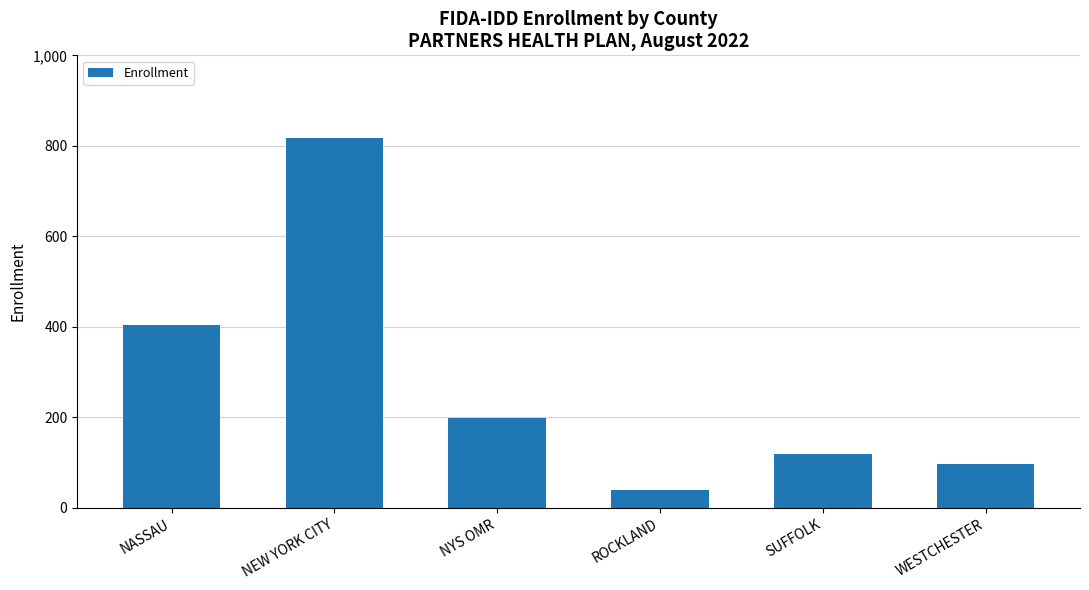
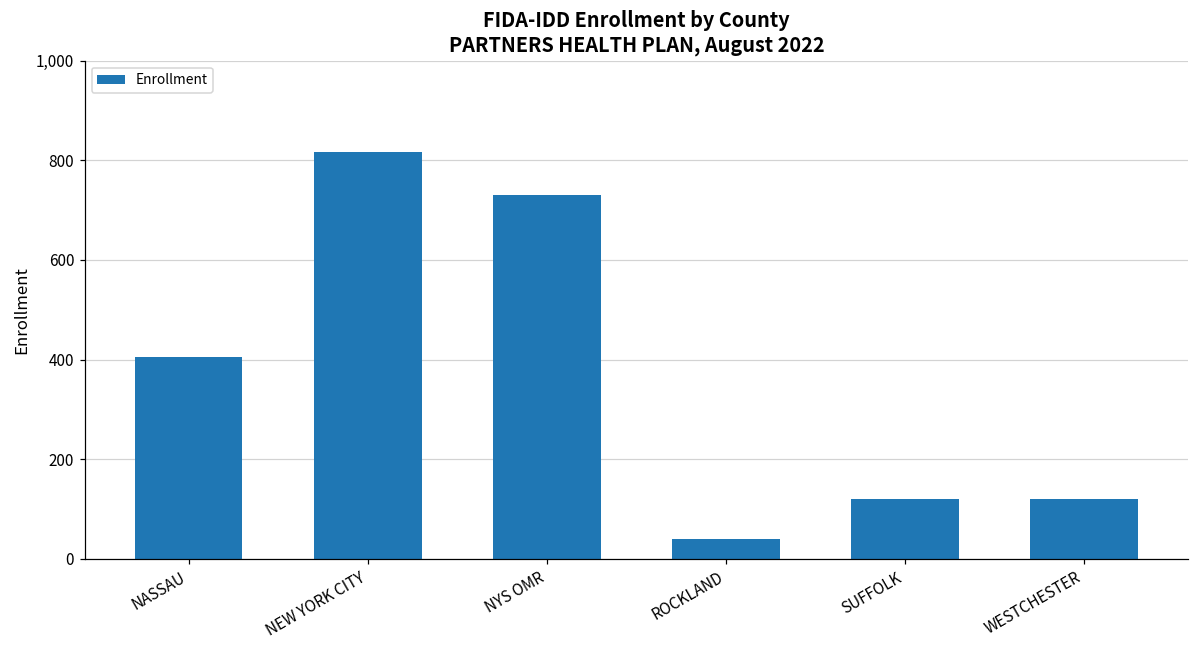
NYS OMR: 200 -> 730
WESTCHESTER: 100 -> 120
